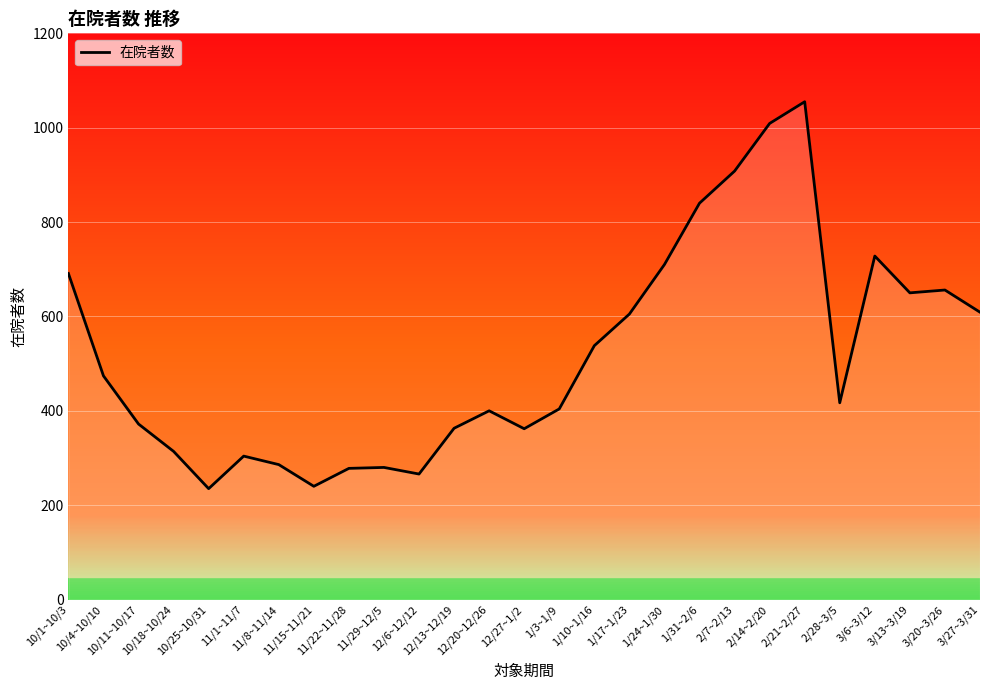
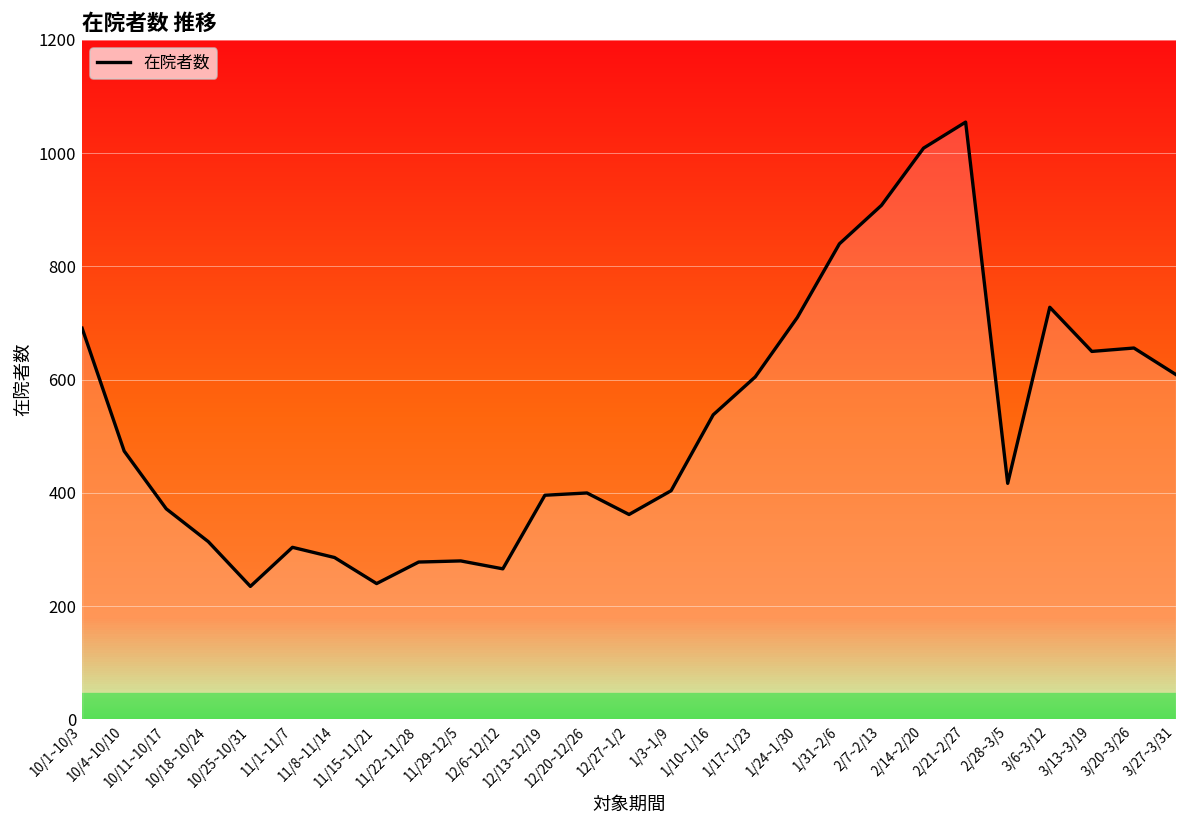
12/13~12/19: 360 -> 400
